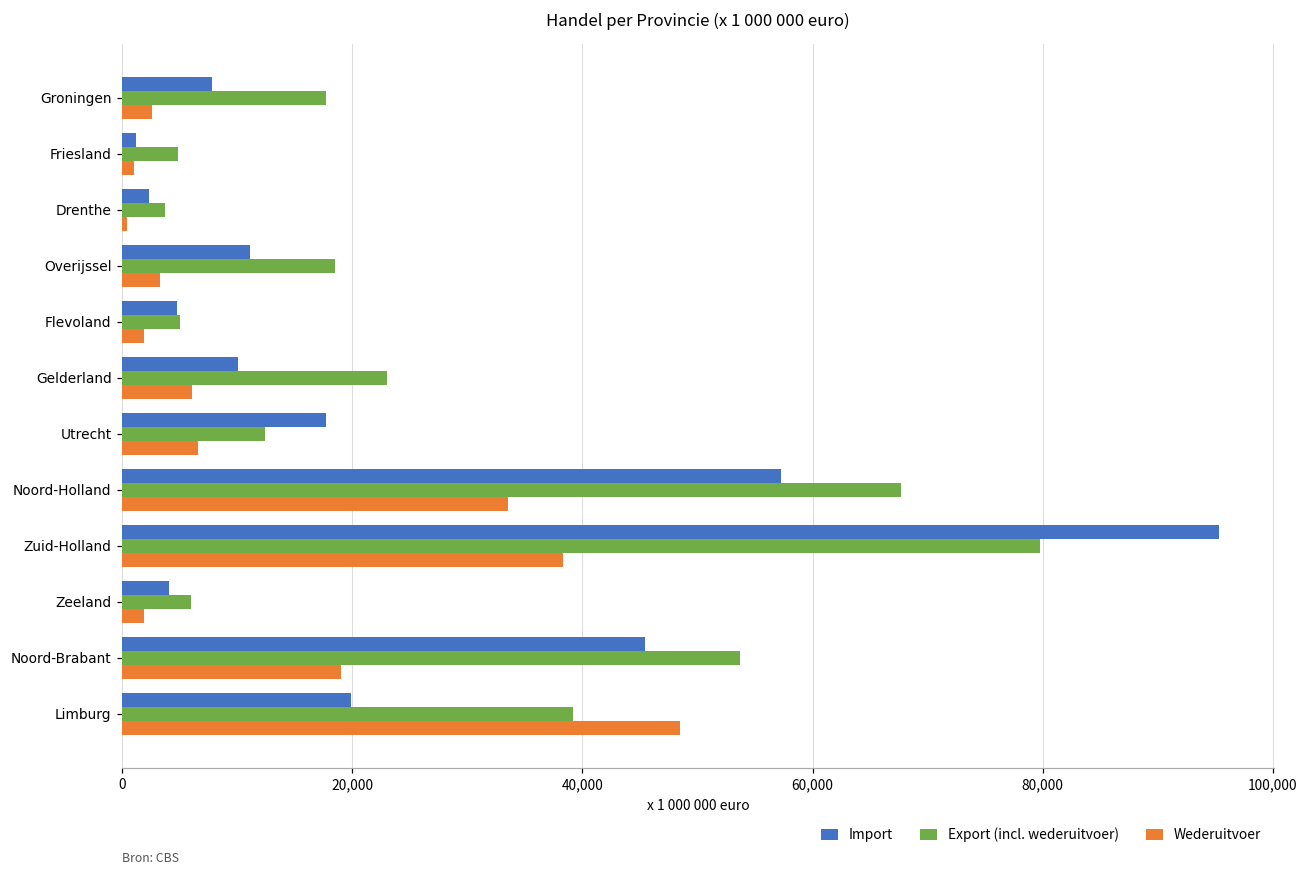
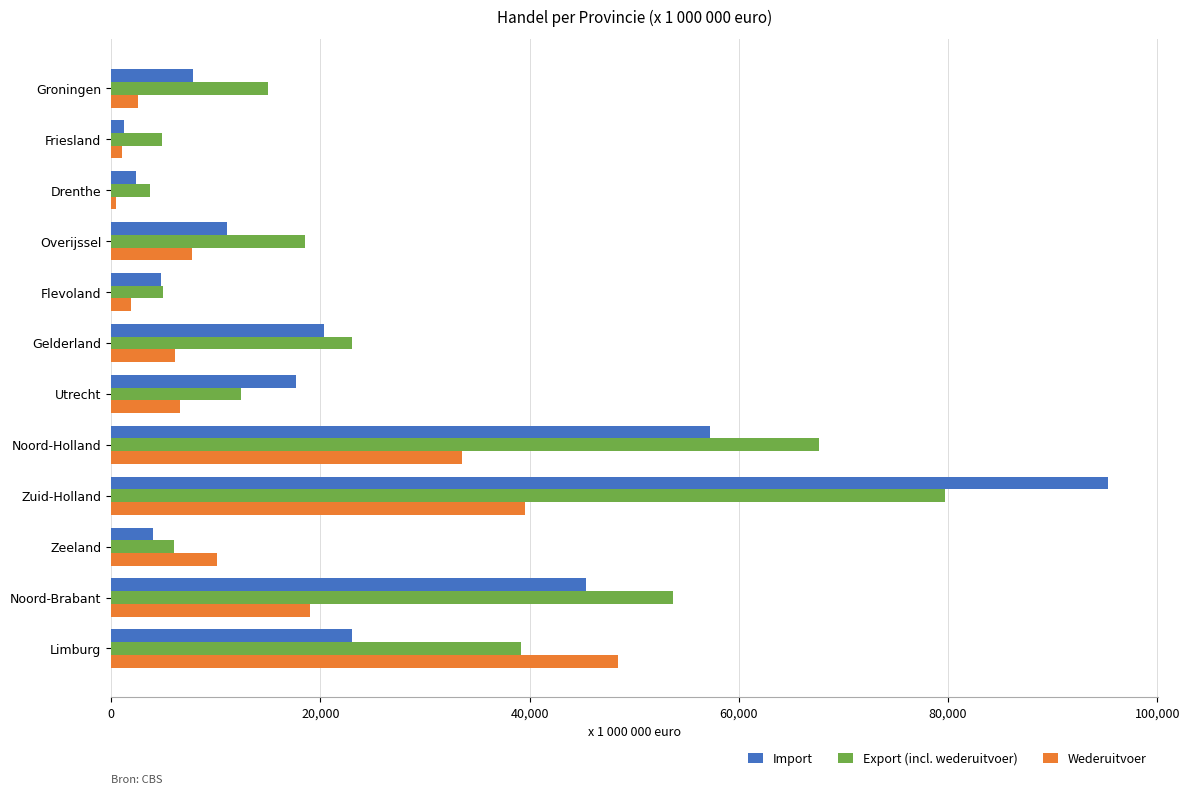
Export (incl. wederuitvoer), Groningen: 17,700 -> 15,000
Wederuitvoer, Overijssel: 3,300 -> 7,700
Import, Gelderland: 10,100 -> 20,300
Wederuitvoer, Zuid-Holland: 38,300 -> 39,600
Wederuitvoer, Zeeland: 1,900 -> 10,100
Import, Limburg: 19,900 -> 23,000
